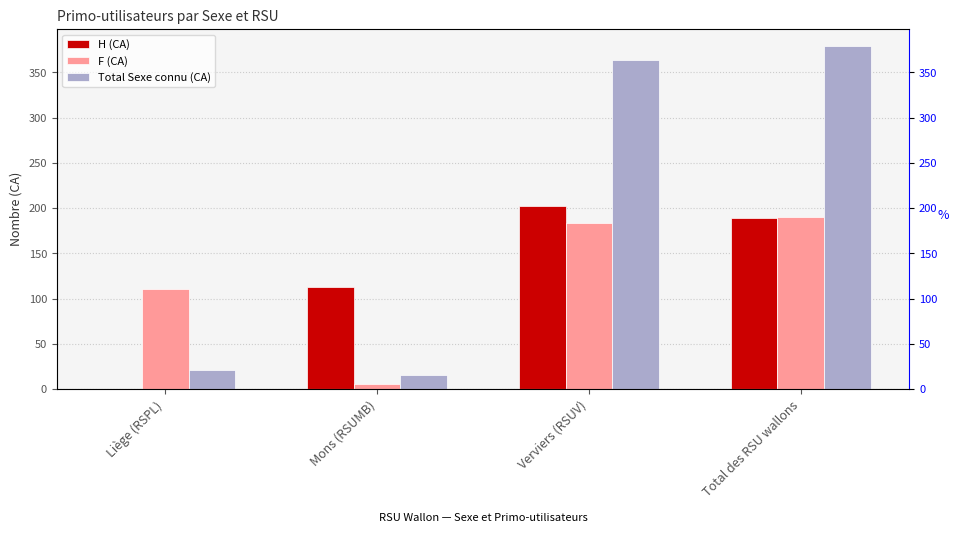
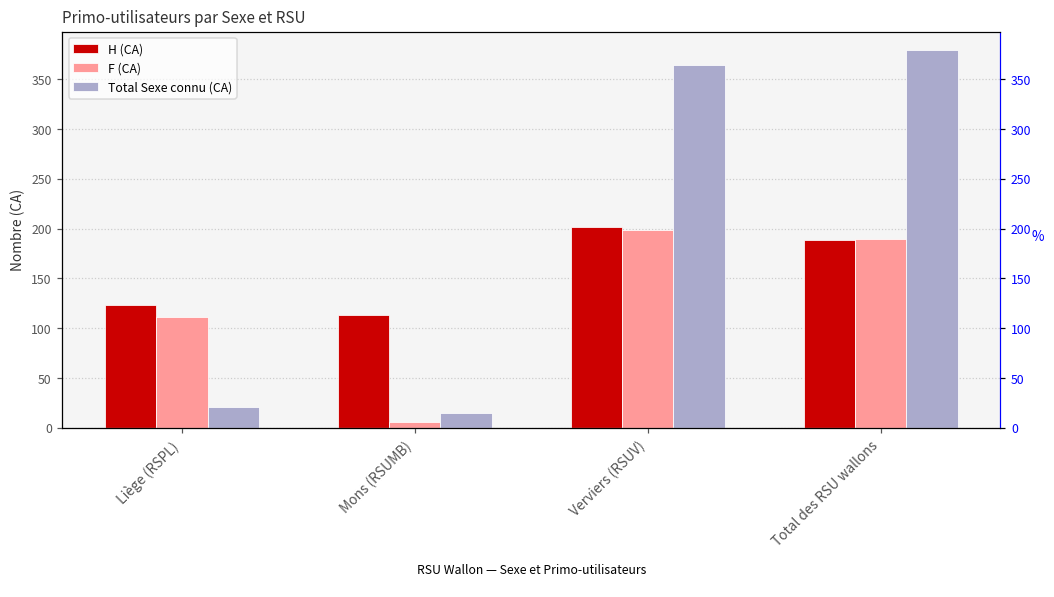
H (CA), Liège (RSPL): 0 -> 120
F (CA), Verviers (RSUV): 180 -> 200
